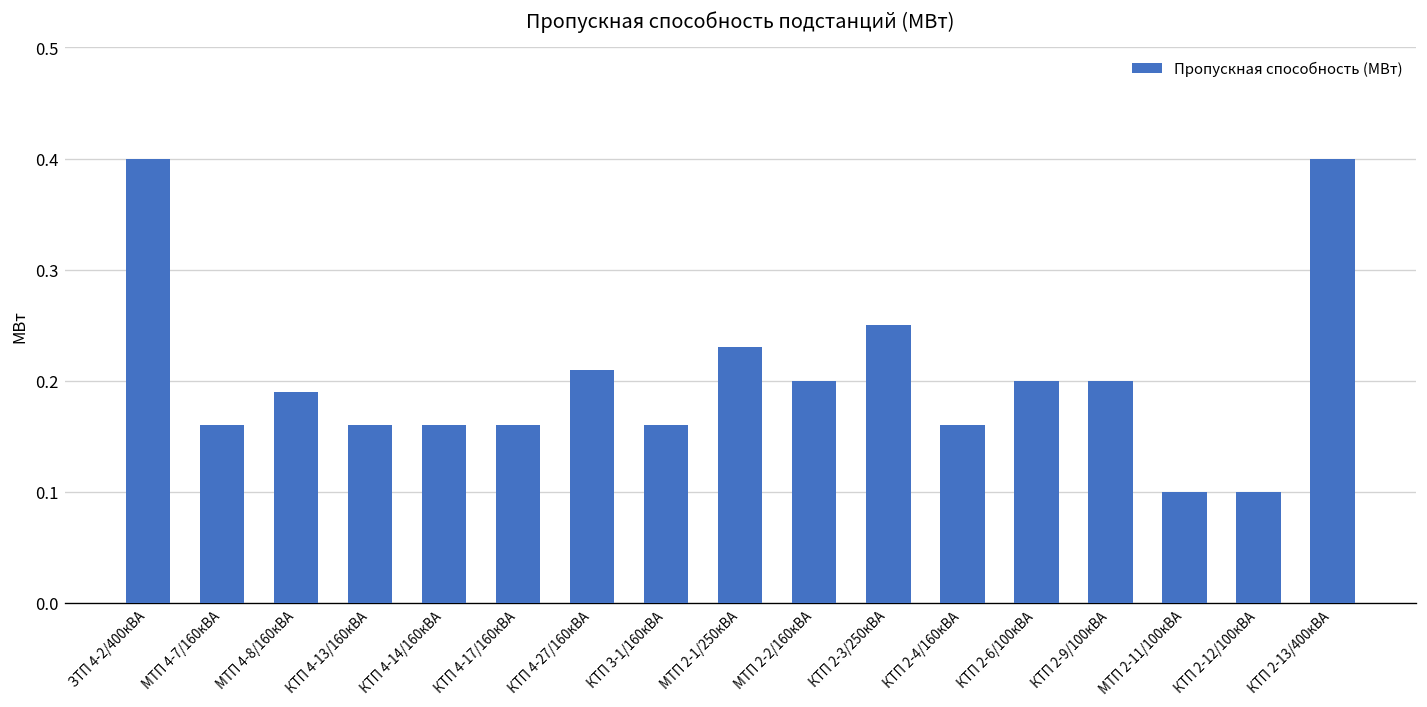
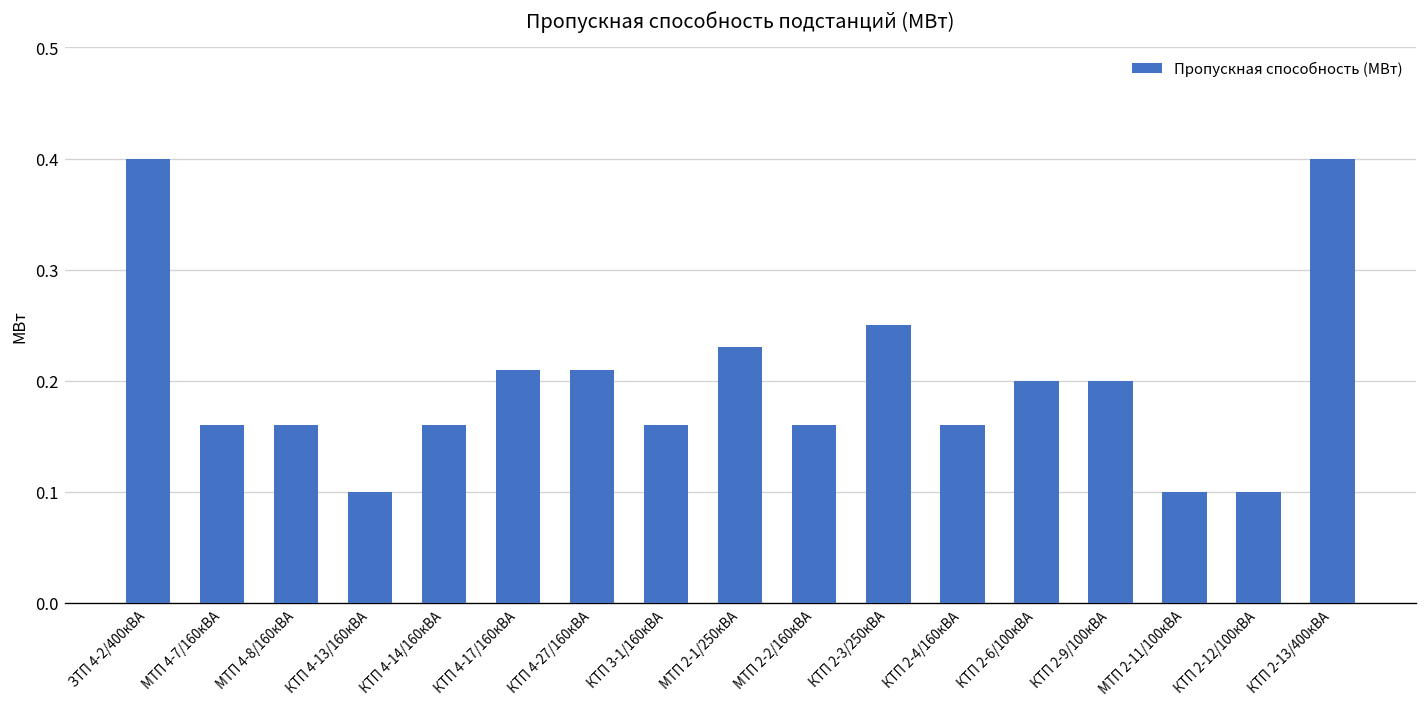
МТП 4-8/160кВА: 0.19 -> 0.16
КТП 4-13/160кВА: 0.16 -> 0.10
КТП 4-17/160кВА: 0.16 -> 0.21
МТП 2-2/160кВА: 0.20 -> 0.16
